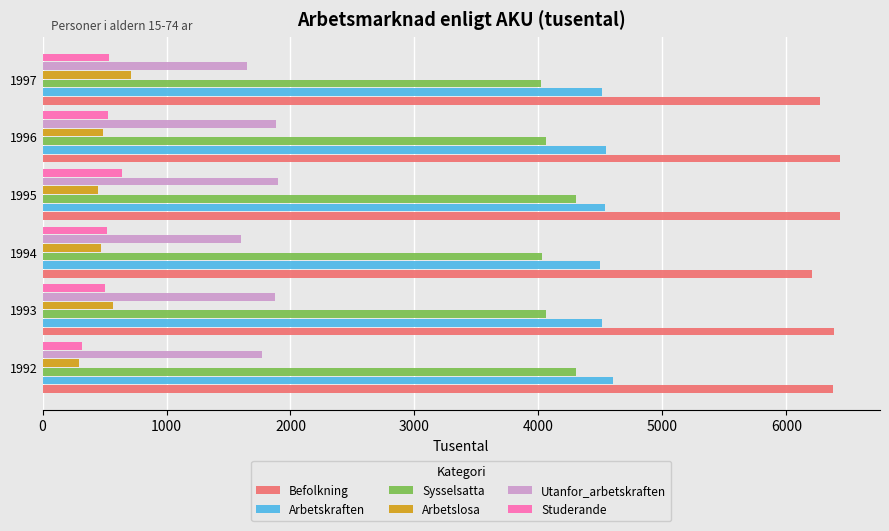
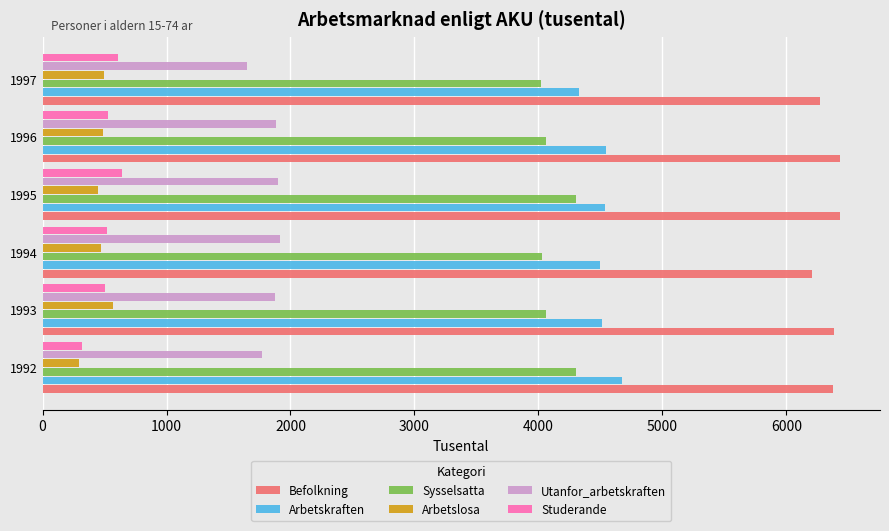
Studerande, 1997: 540 -> 610
Arbetslosa, 1997: 710 -> 490
Arbetskraften, 1997: 4520 -> 4330
Utanfor_arbetskraften, 1994: 1600 -> 1920
Arbetskraften, 1992: 4600 -> 4670
